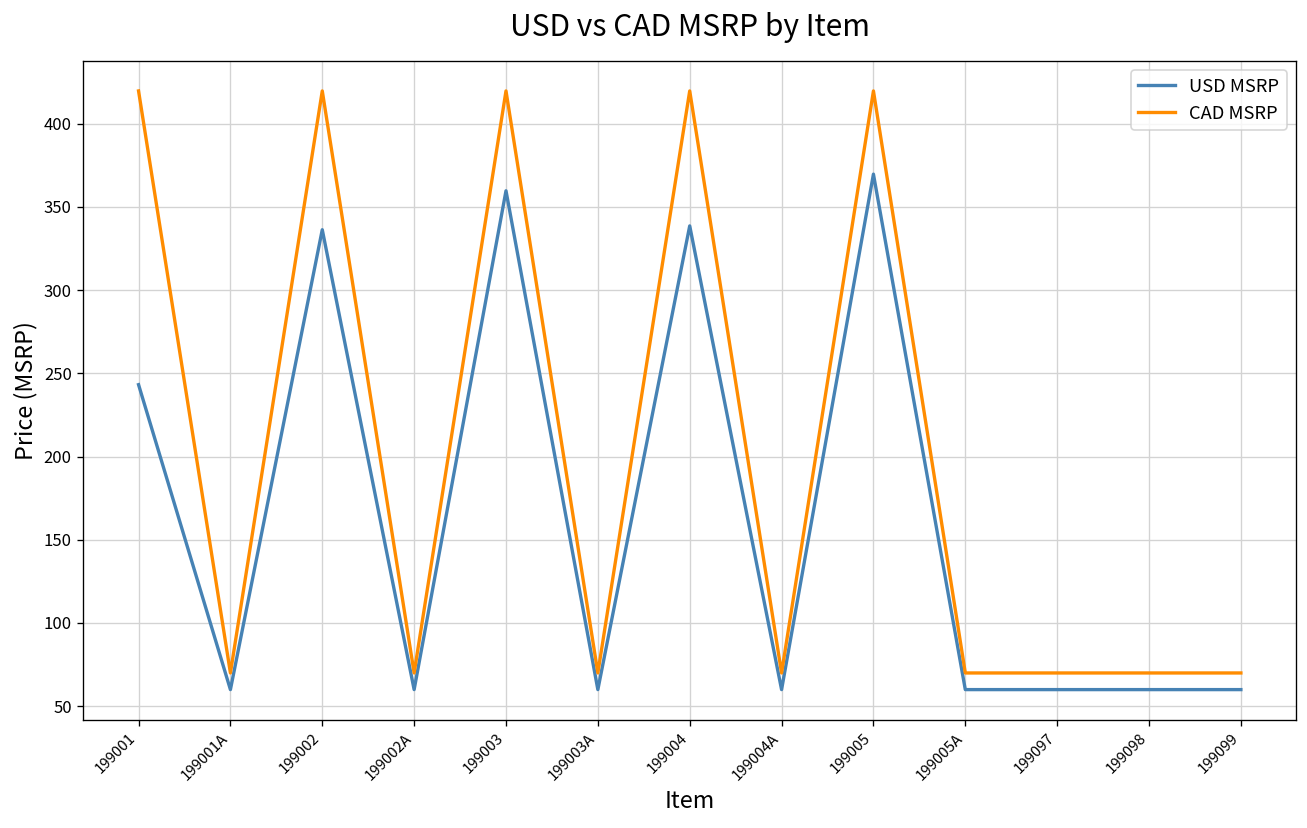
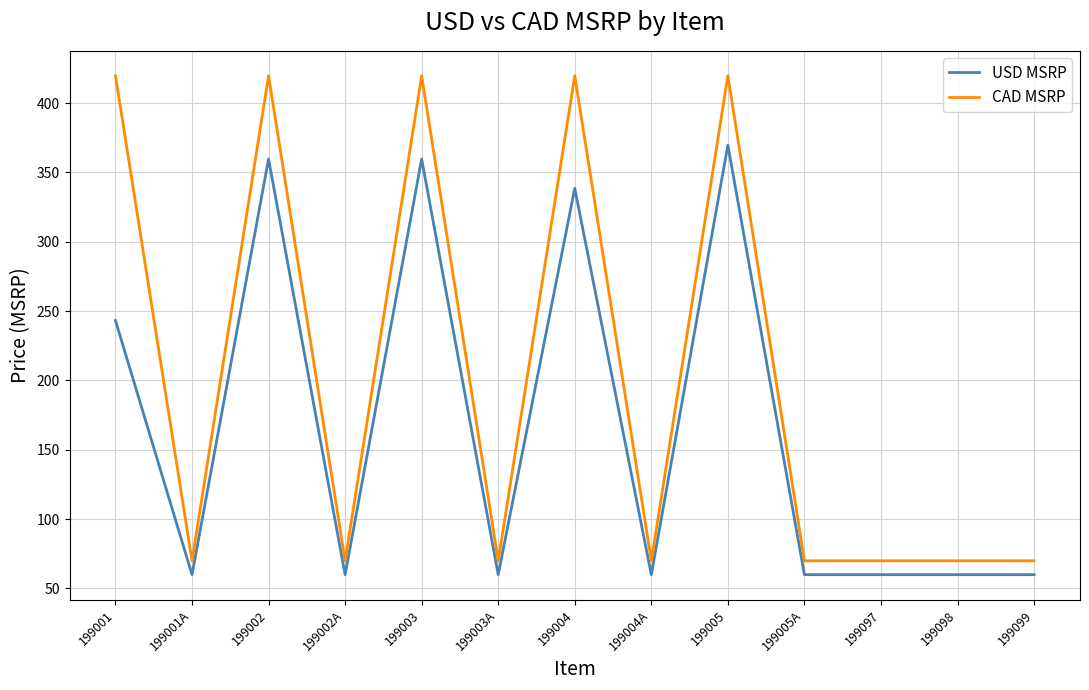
USD MSRP, 199002: 336 -> 360
